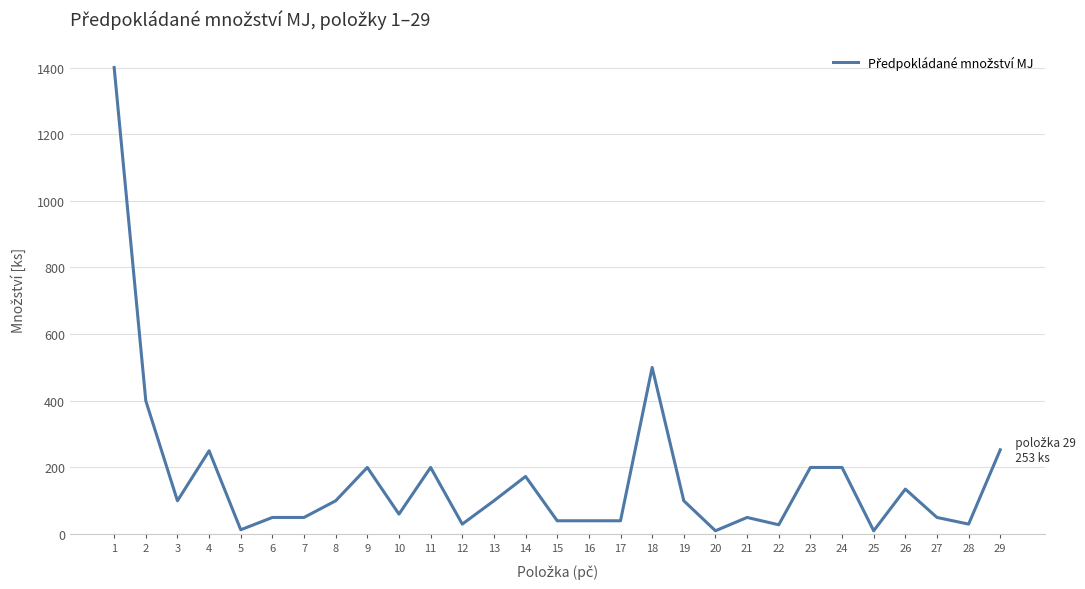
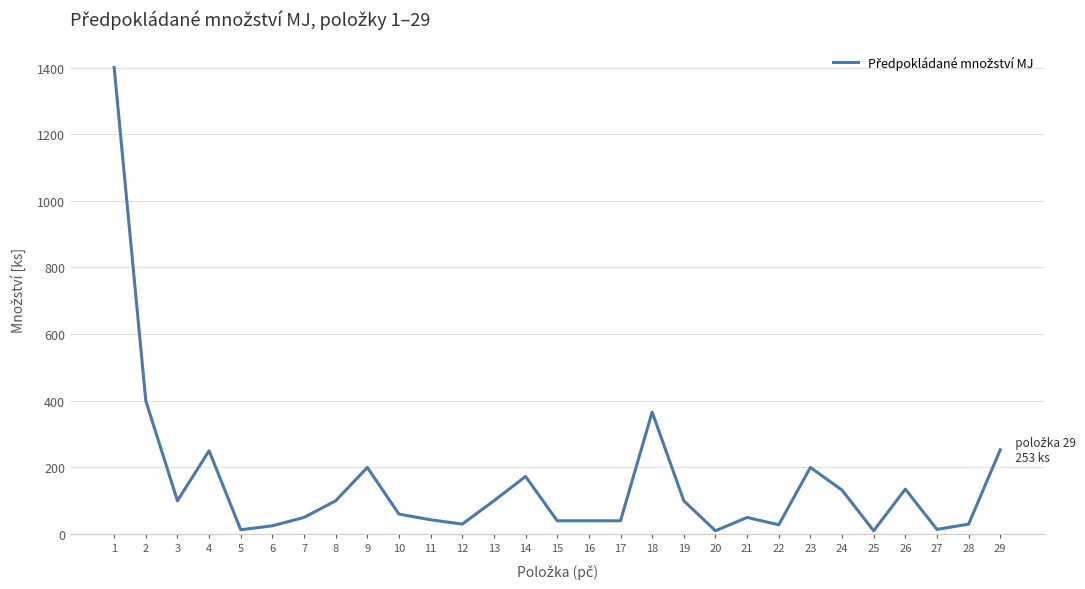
6: 50 -> 30
11: 200 -> 40
18: 500 -> 370
24: 200 -> 130
27: 50 -> 10
